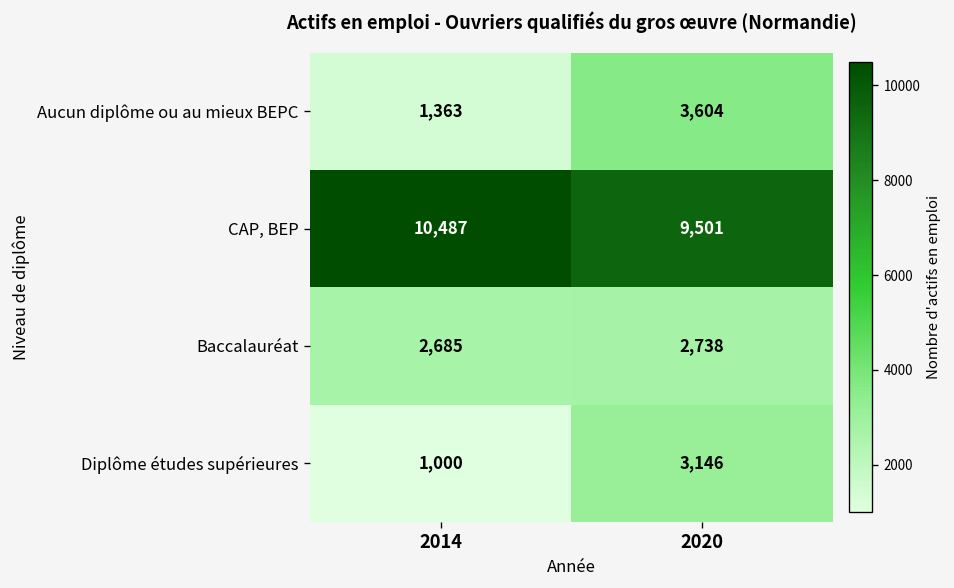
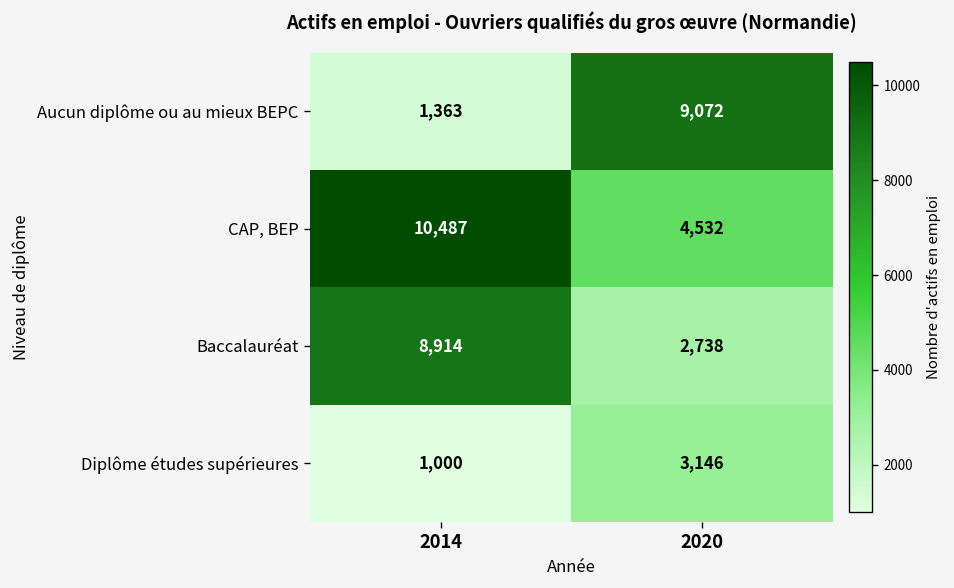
Aucun diplôme ou au mieux BEPC, 2020: 3,604 -> 9,072
CAP, BEP, 2020: 9,501 -> 4,532
Baccalauréat, 2014: 2,685 -> 8,914
